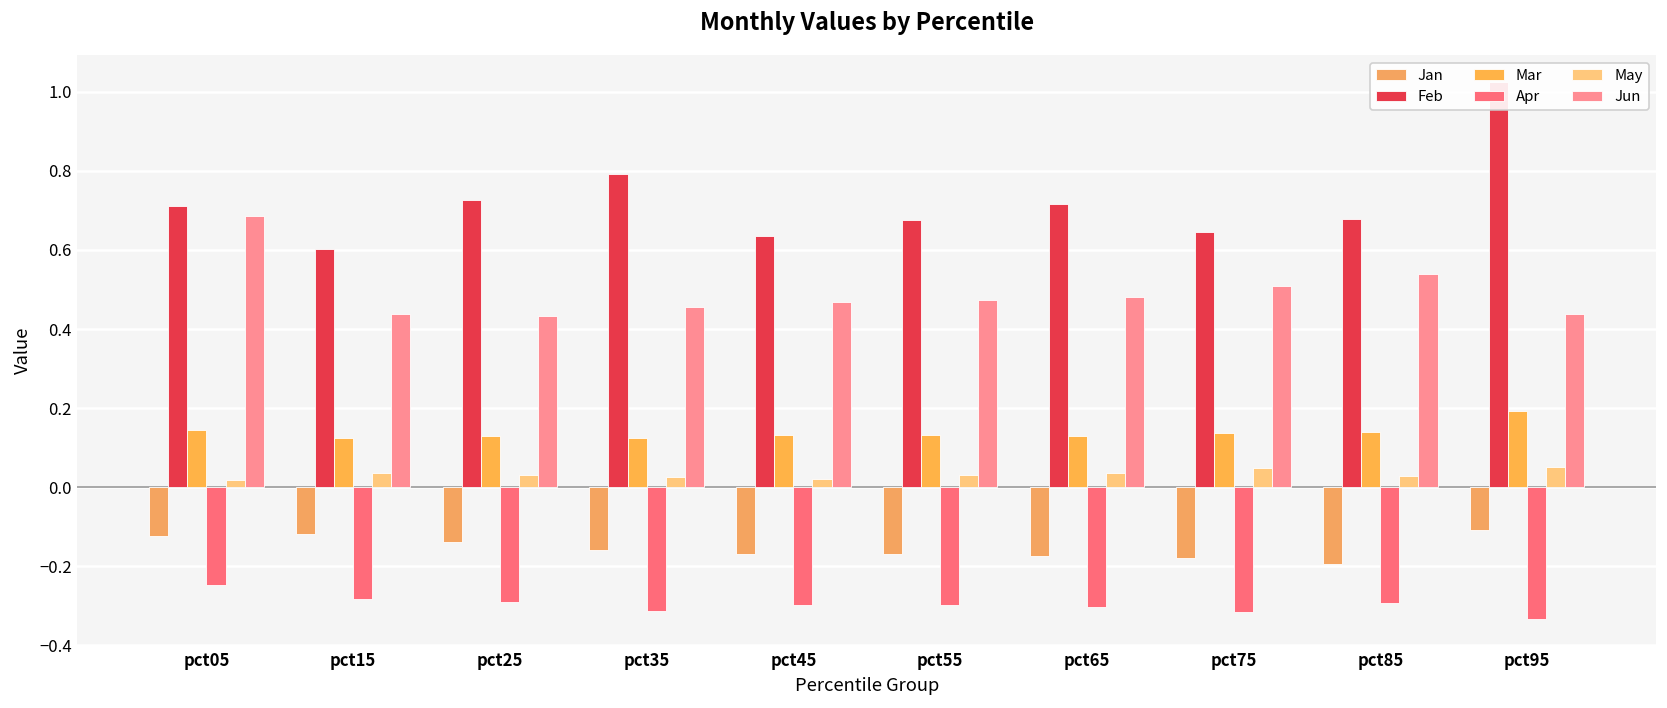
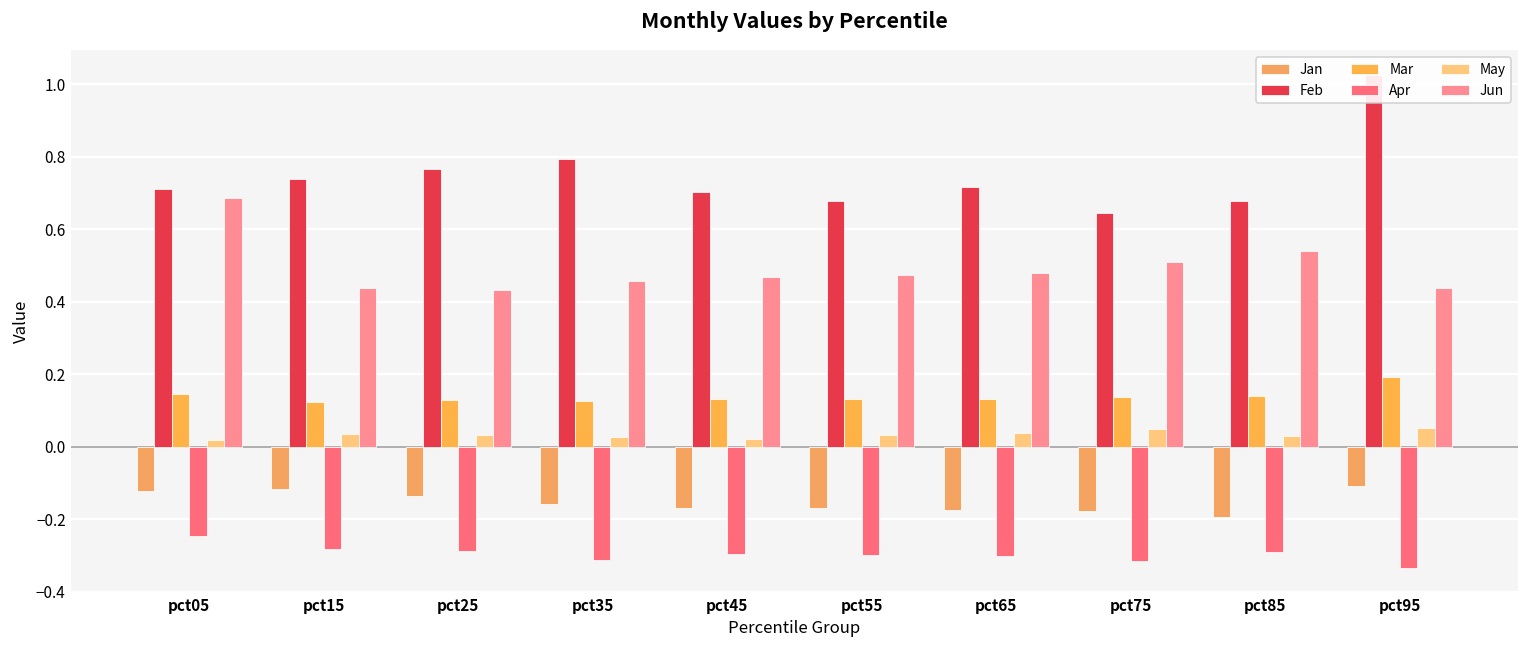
Feb, pct15: 0.60 -> 0.74
Feb, pct25: 0.73 -> 0.77
Feb, pct45: 0.63 -> 0.70
